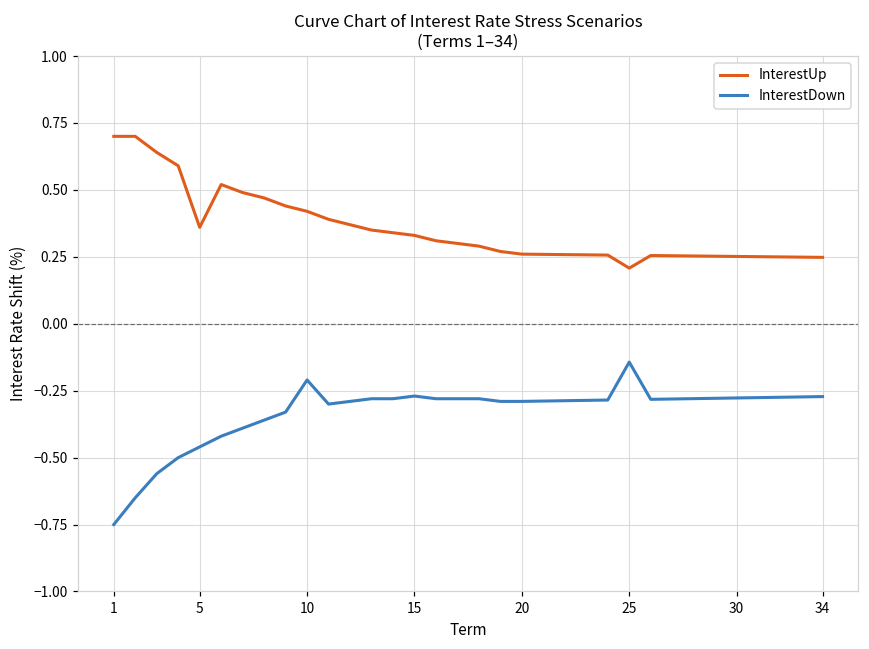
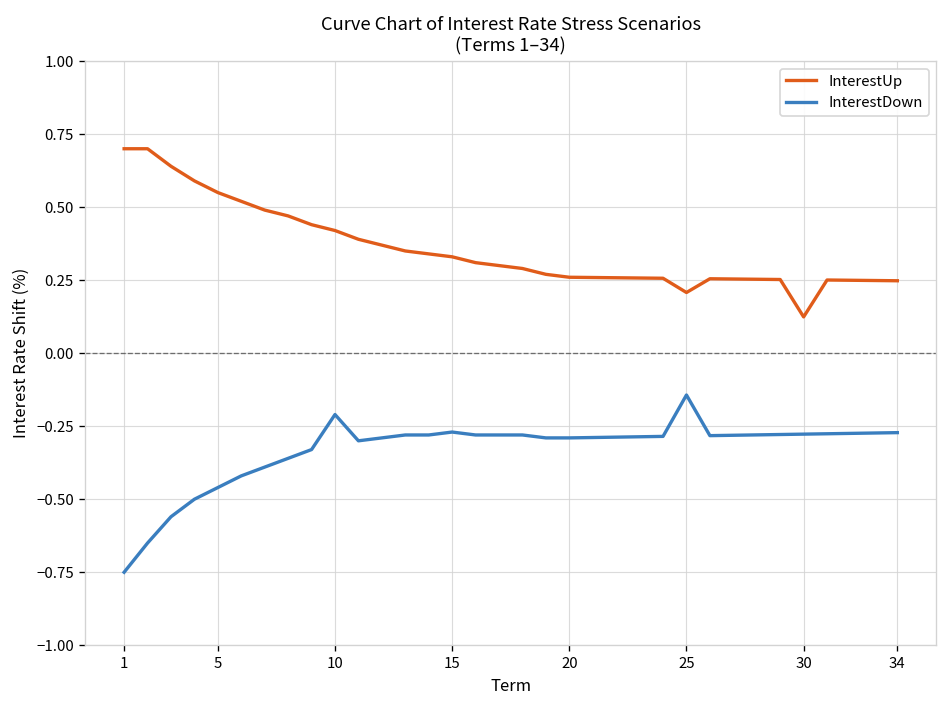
InterestUp, 5: 0.36 -> 0.55
InterestUp, 30: 0.25 -> 0.12
